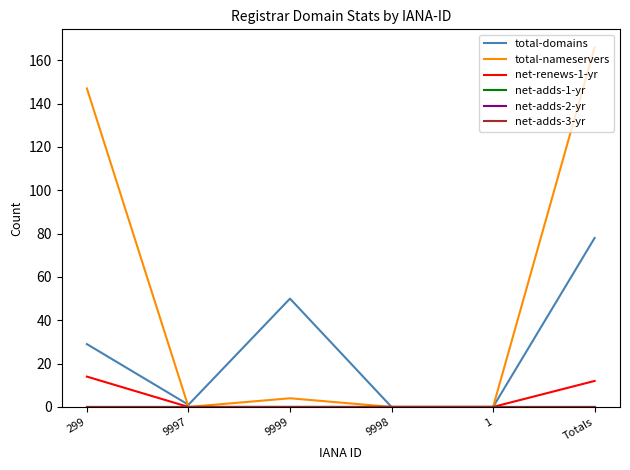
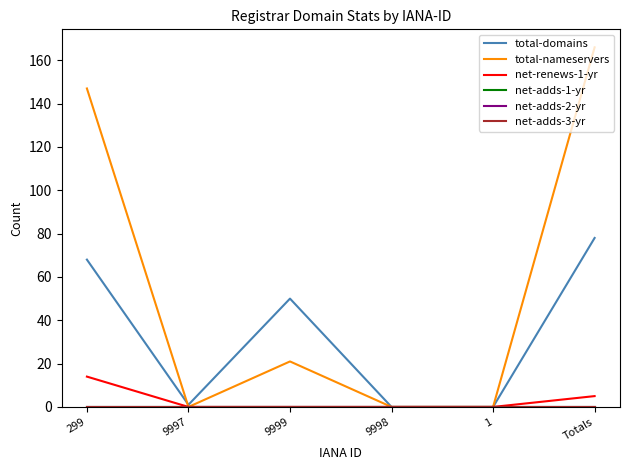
total-domains, 299: 29 -> 68
total-nameservers, 9999: 4 -> 21
net-renews-1-yr, Totals: 12 -> 5
